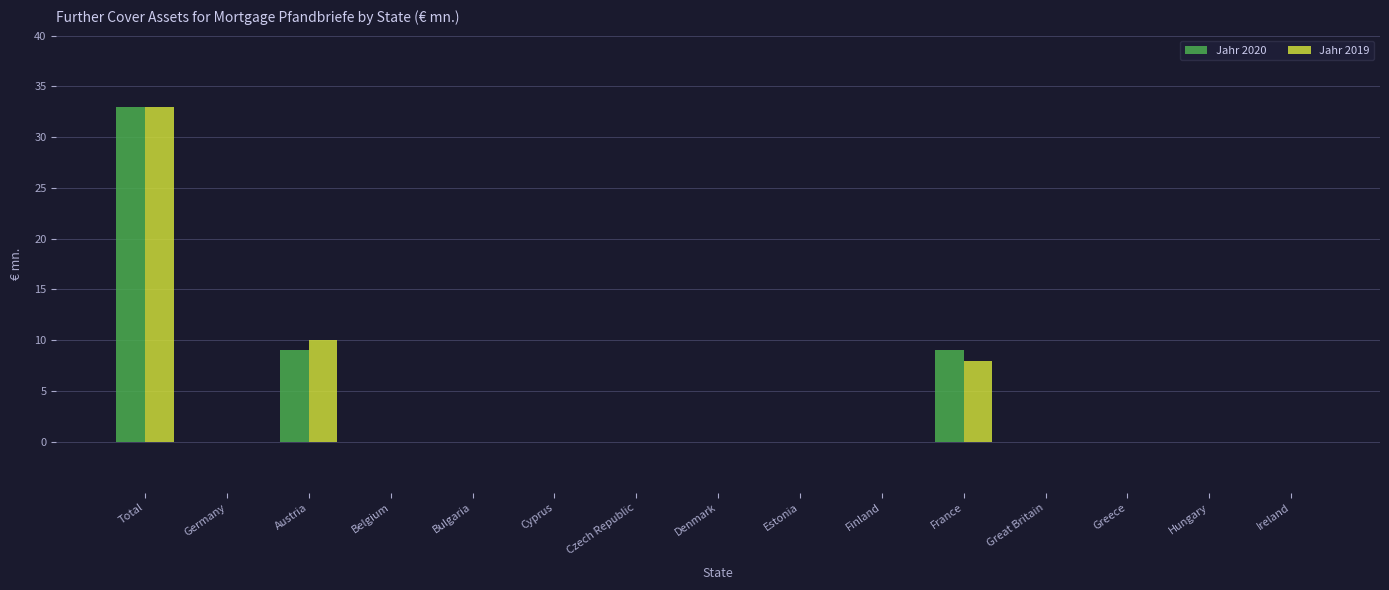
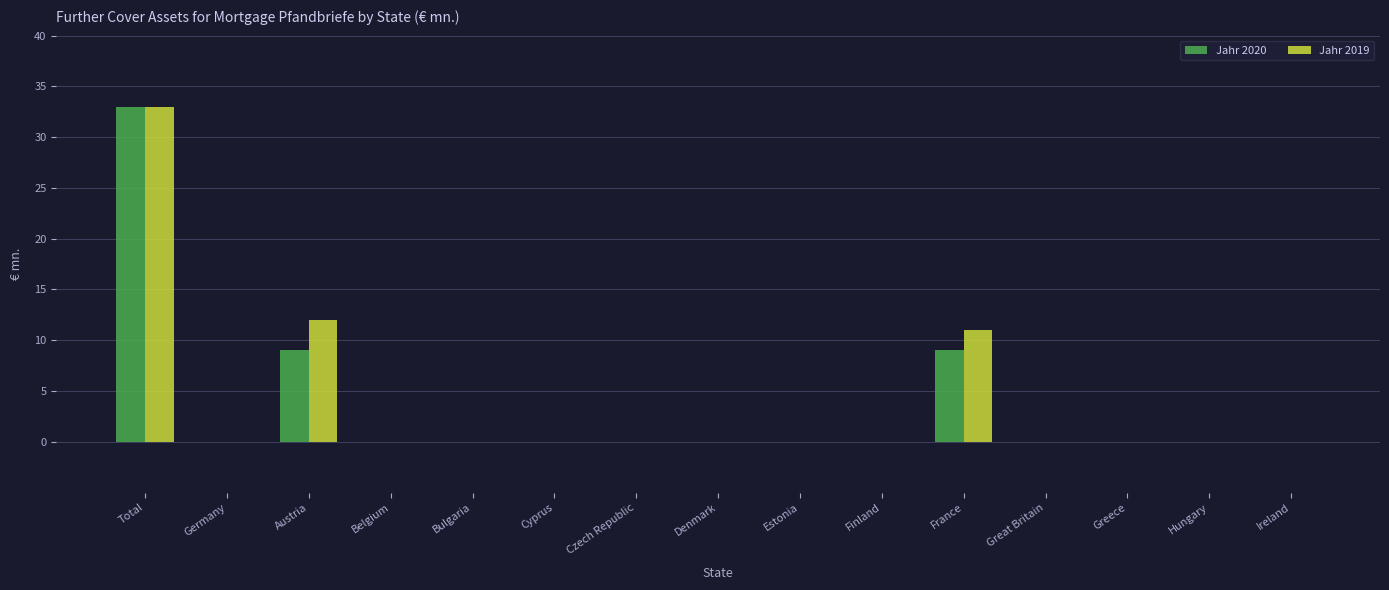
Jahr 2019, Austria: 10 -> 12
Jahr 2019, France: 8 -> 11
